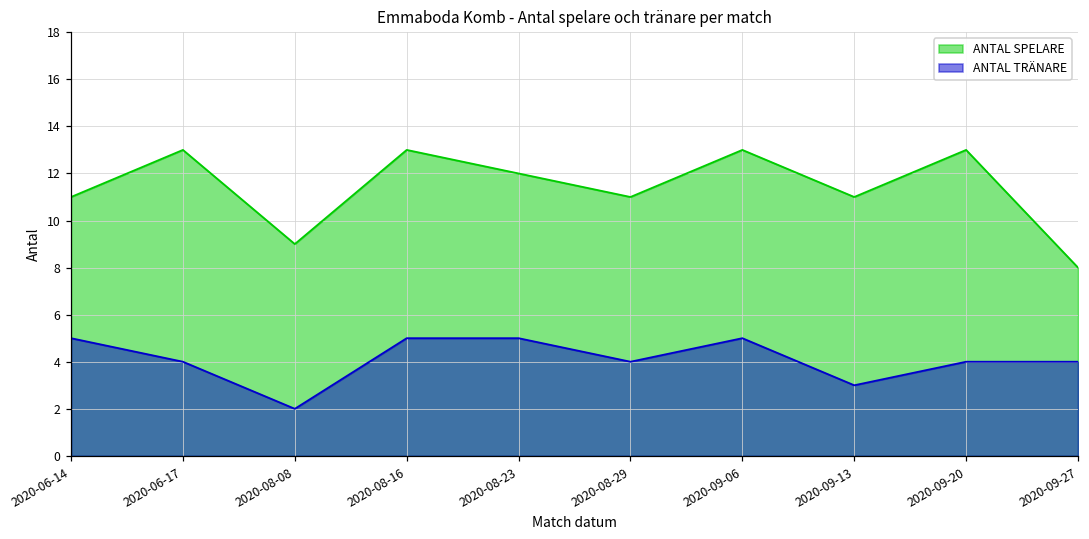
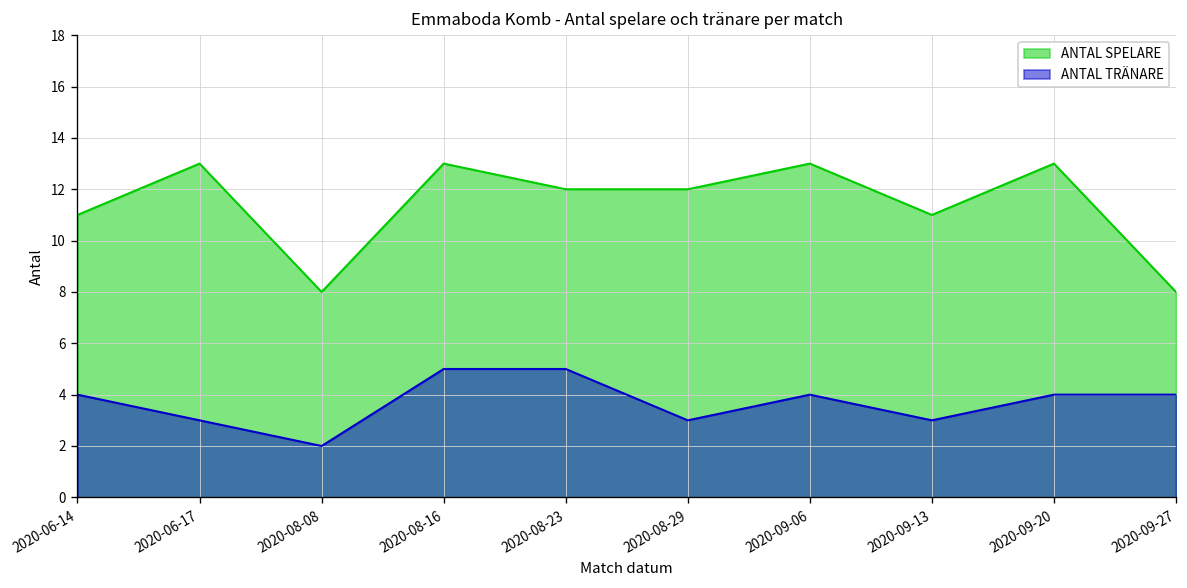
ANTAL TRÄNARE, 2020-06-14: 5 -> 4
ANTAL TRÄNARE, 2020-06-17: 4 -> 3
ANTAL SPELARE, 2020-08-08: 9 -> 8
ANTAL SPELARE, 2020-08-29: 11 -> 12
ANTAL TRÄNARE, 2020-08-29: 4 -> 3
ANTAL TRÄNARE, 2020-09-06: 5 -> 4
